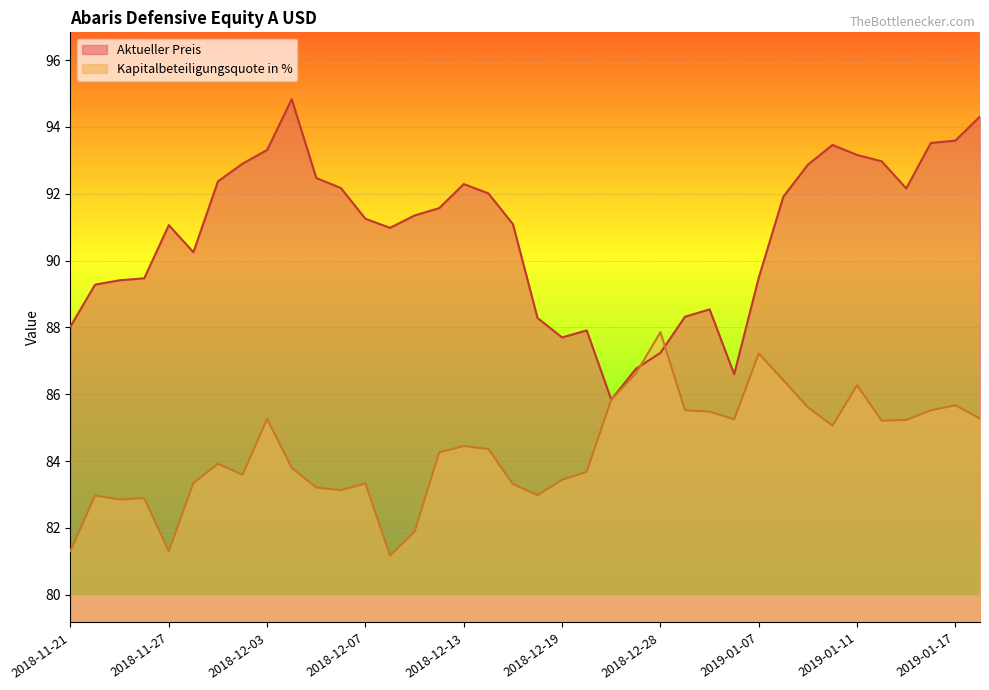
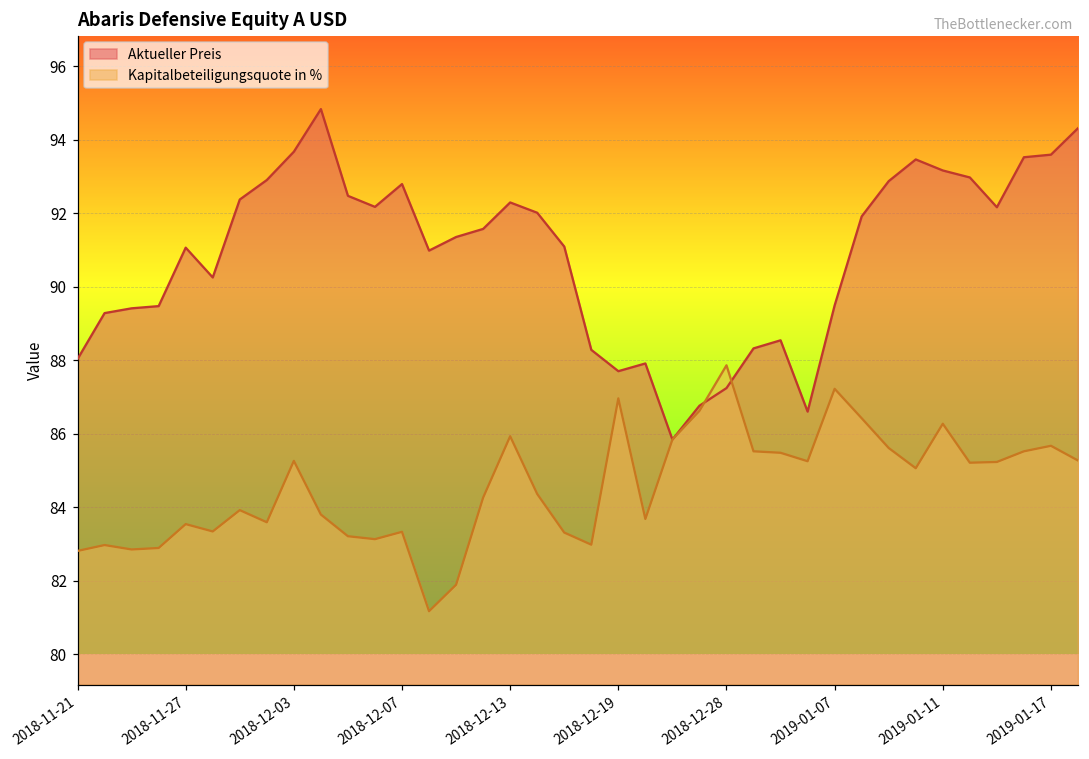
Kapitalbeteiligungsquote in %, 2018-11-21: 81.3 -> 82.8
Kapitalbeteiligungsquote in %, 2018-11-27: 81.3 -> 83.5
Aktueller Preis, 2018-12-03: 93.3 -> 93.7
Aktueller Preis, 2018-12-07: 91.3 -> 92.8
Kapitalbeteiligungsquote in %, 2018-12-13: 84.5 -> 85.9
Kapitalbeteiligungsquote in %, 2018-12-19: 83.4 -> 87.0
